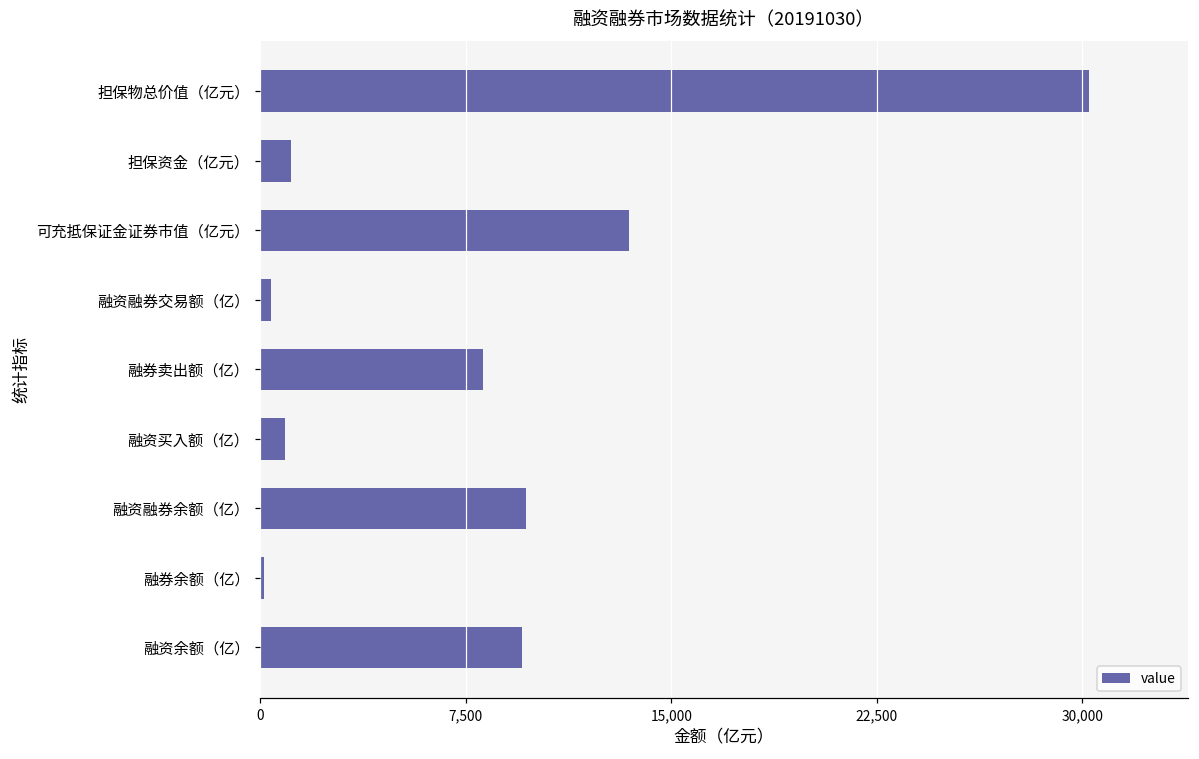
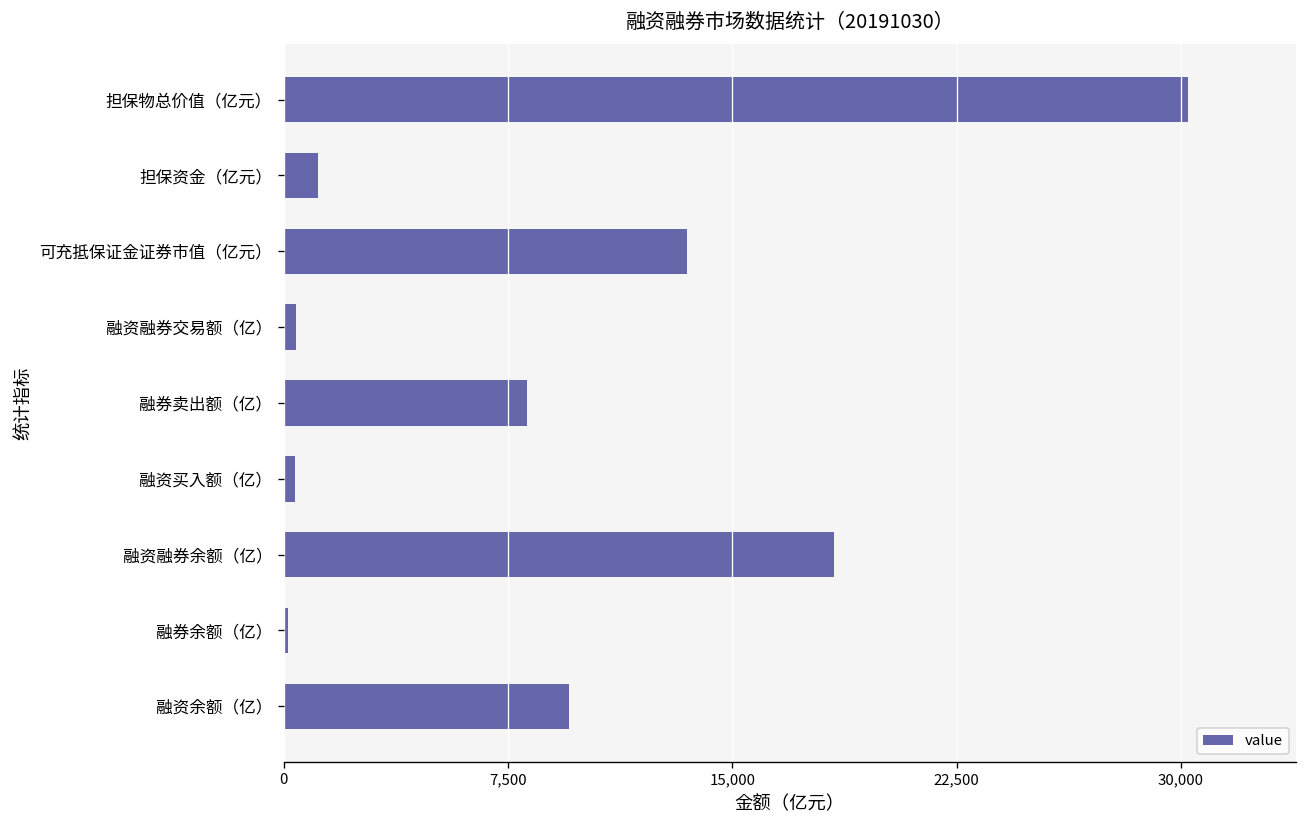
融资买入额（亿）: 900 -> 400
融资融券余额（亿）: 9,700 -> 18,400
